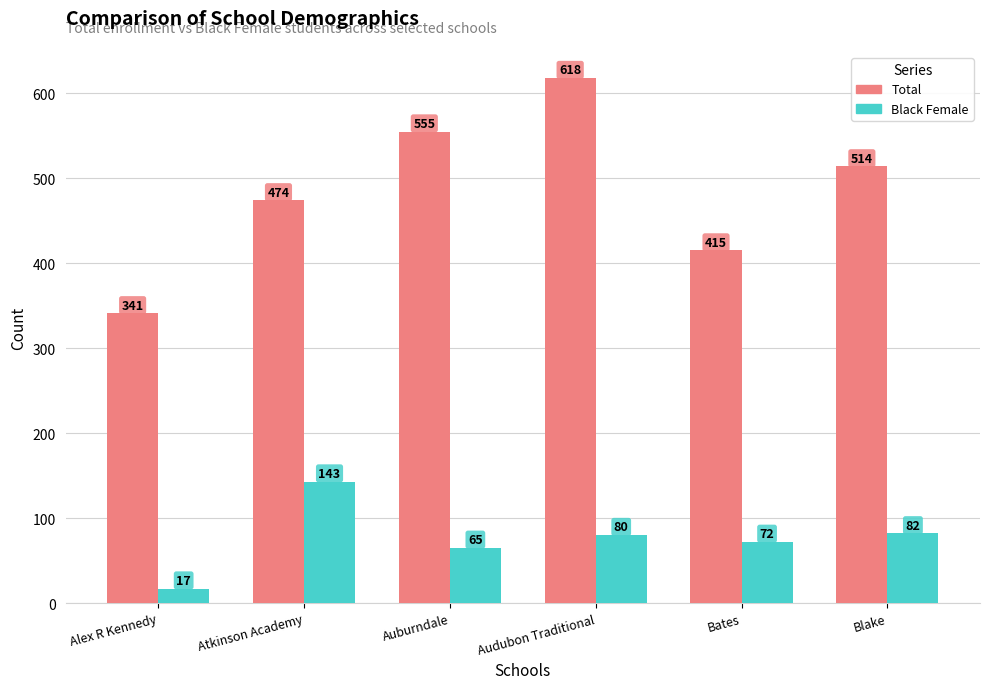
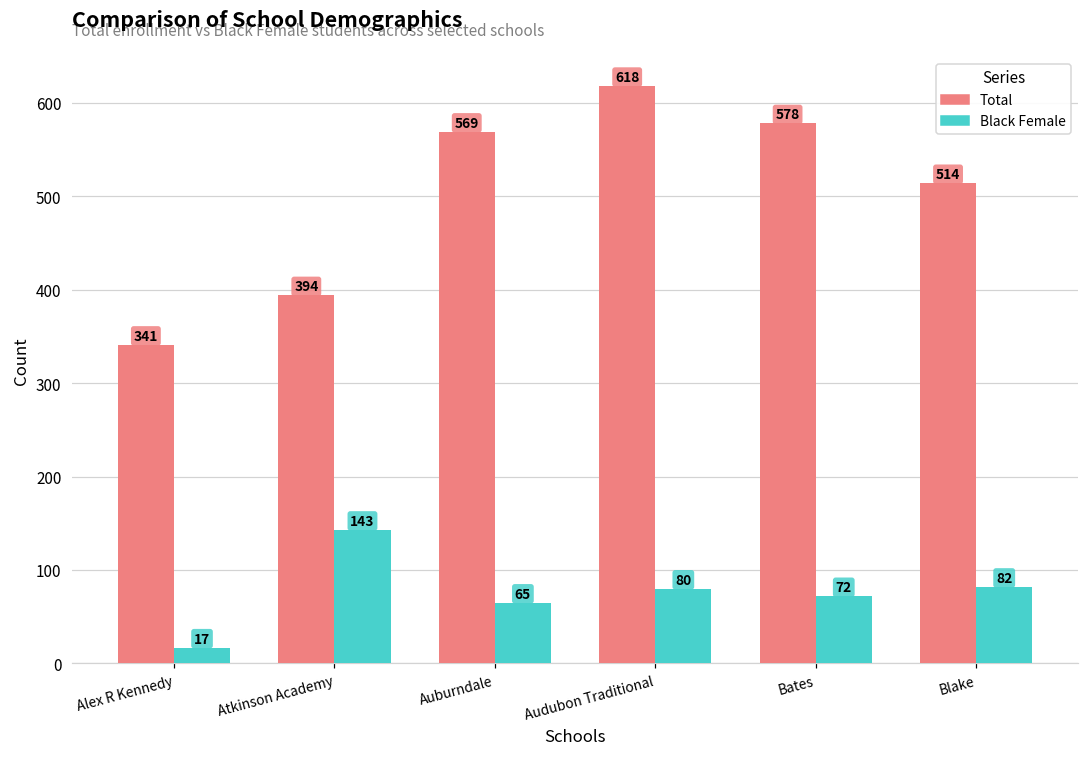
Total, Atkinson Academy: 474 -> 394
Total, Auburndale: 555 -> 569
Total, Bates: 415 -> 578
